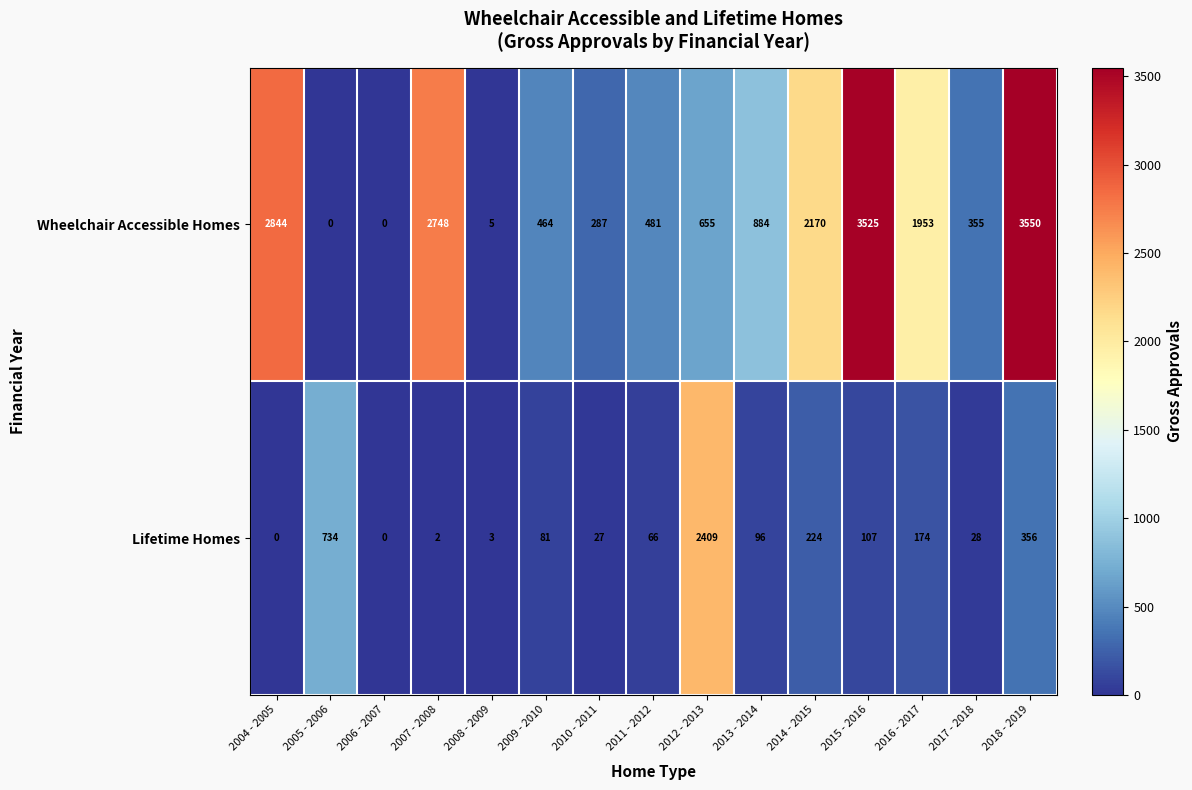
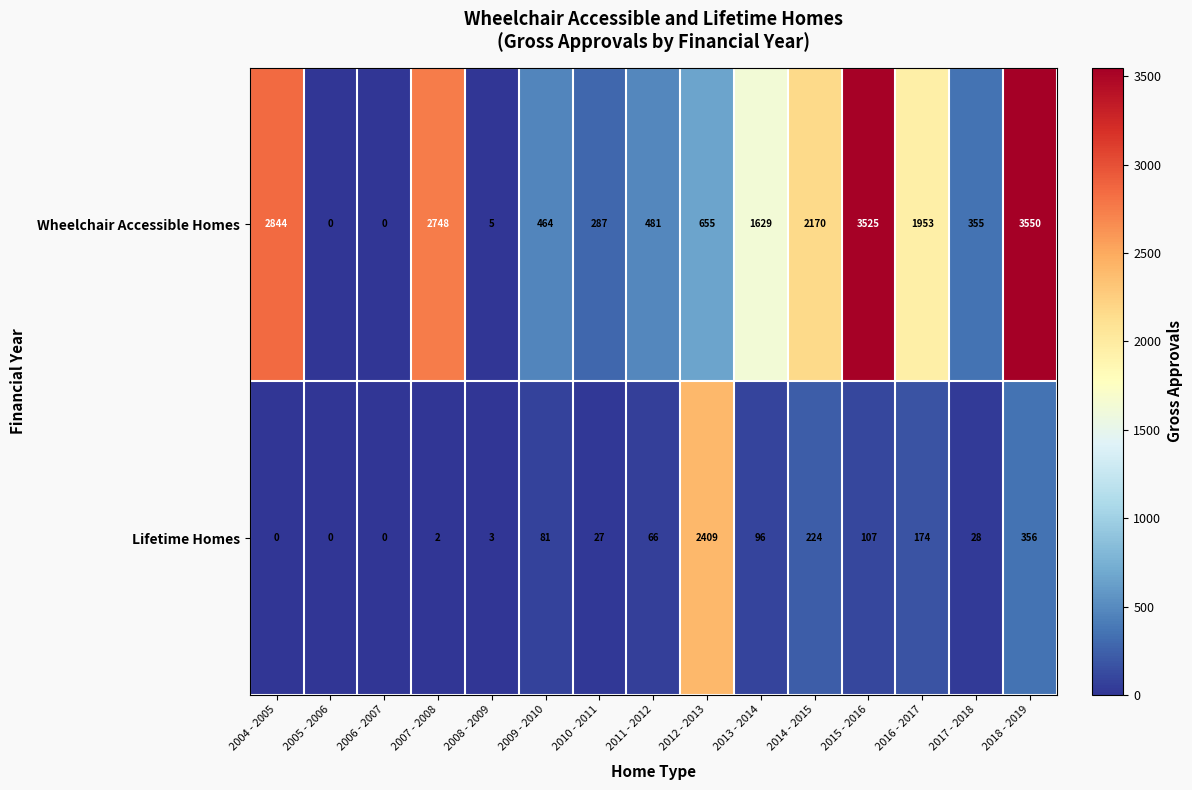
Wheelchair Accessible Homes, 2013 - 2014: 884 -> 1629
Lifetime Homes, 2005 - 2006: 734 -> 0
